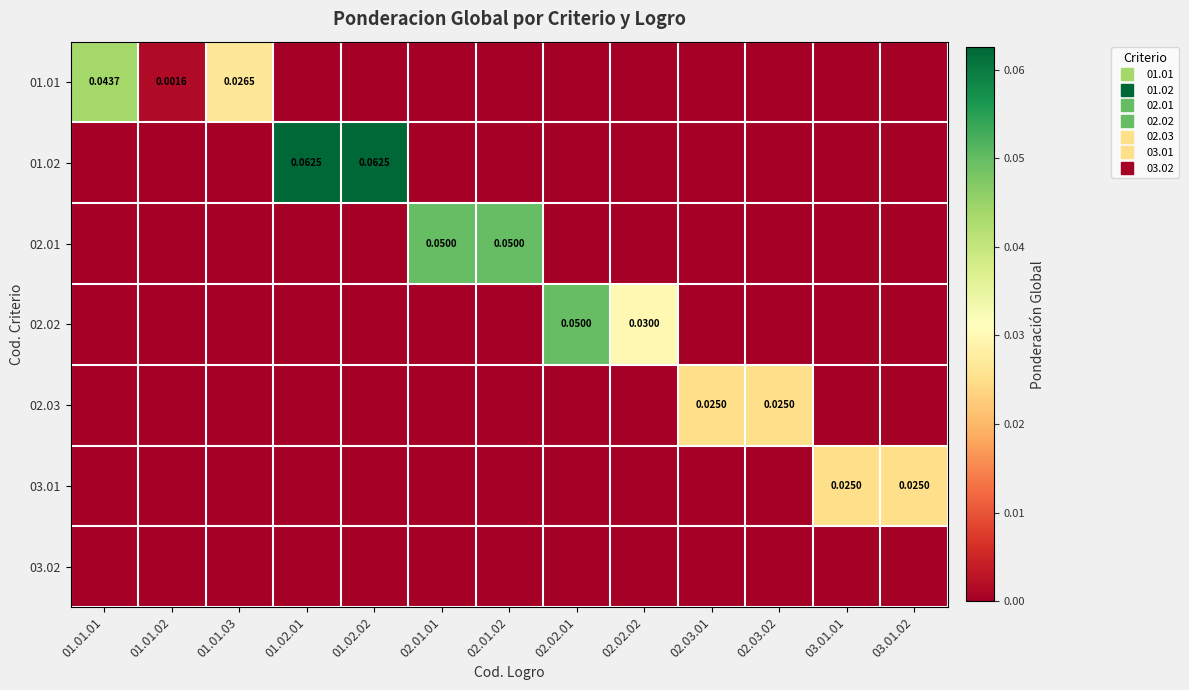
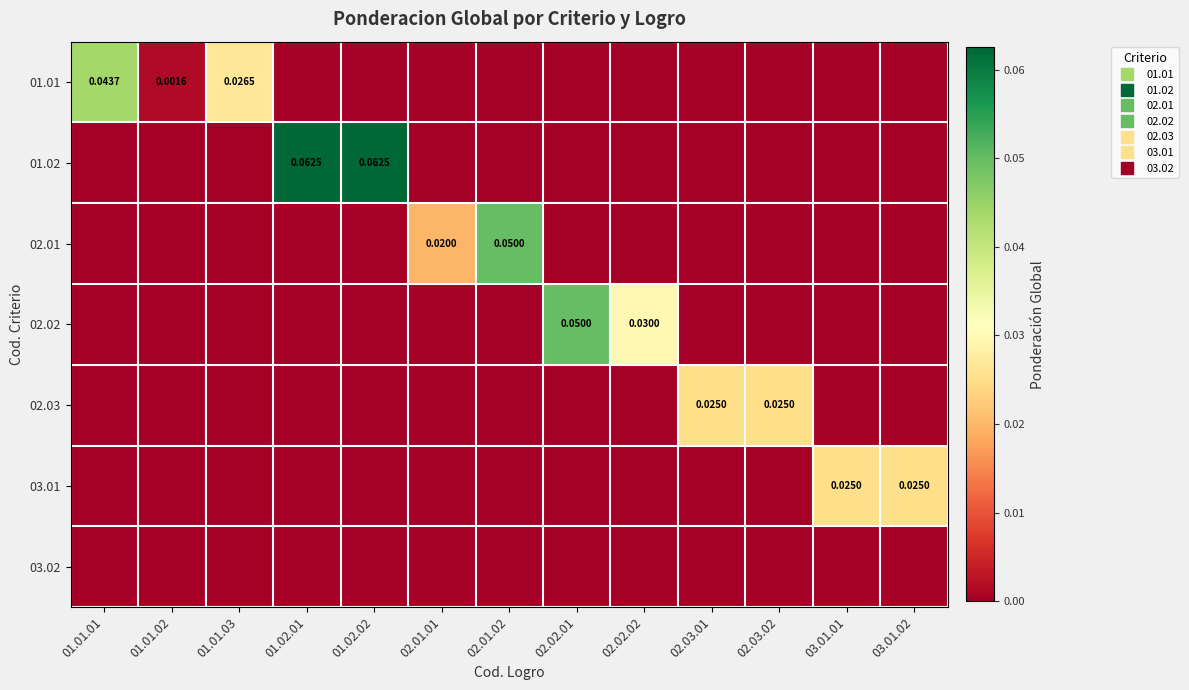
02.01, 02.01.01: 0.0500 -> 0.0200
